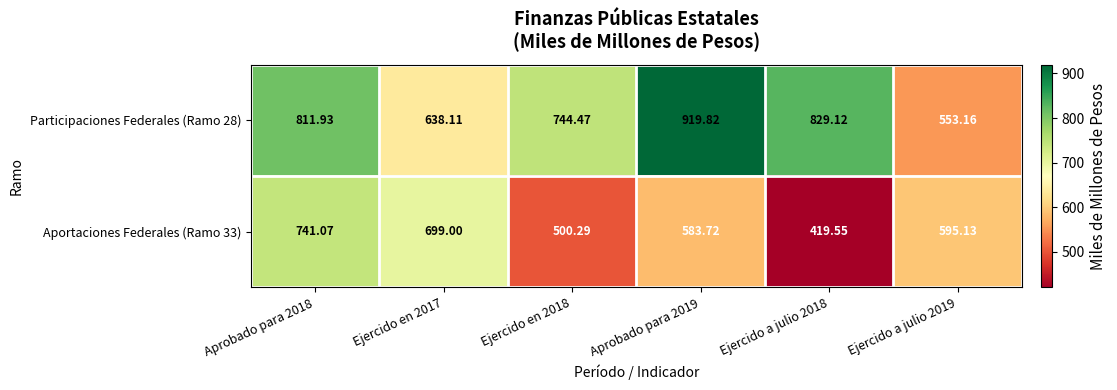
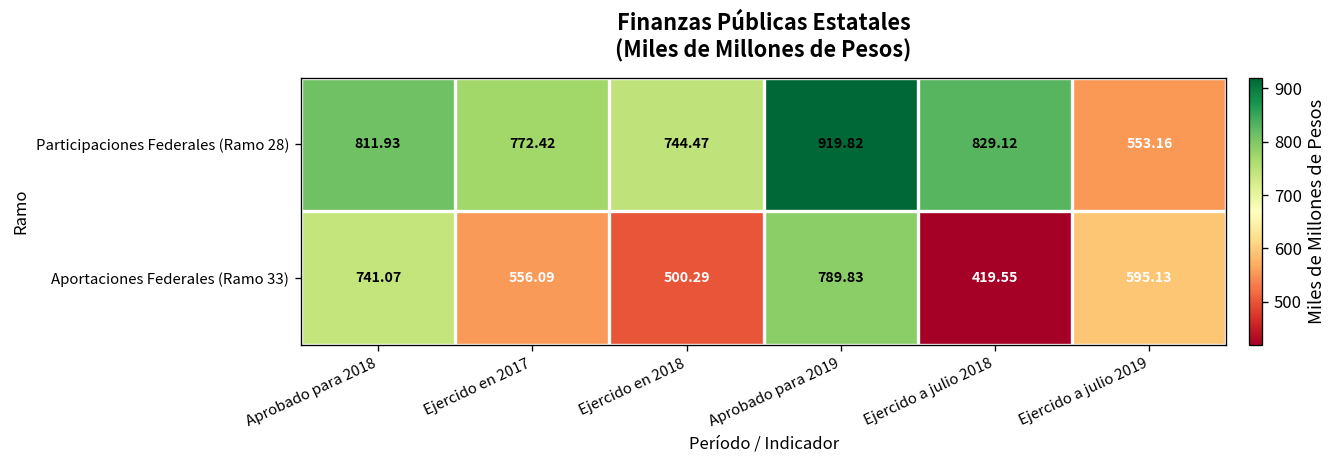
Participaciones Federales (Ramo 28), Ejercido en 2017: 638.11 -> 772.42
Aportaciones Federales (Ramo 33), Ejercido en 2017: 699.00 -> 556.09
Aportaciones Federales (Ramo 33), Aprobado para 2019: 583.72 -> 789.83
